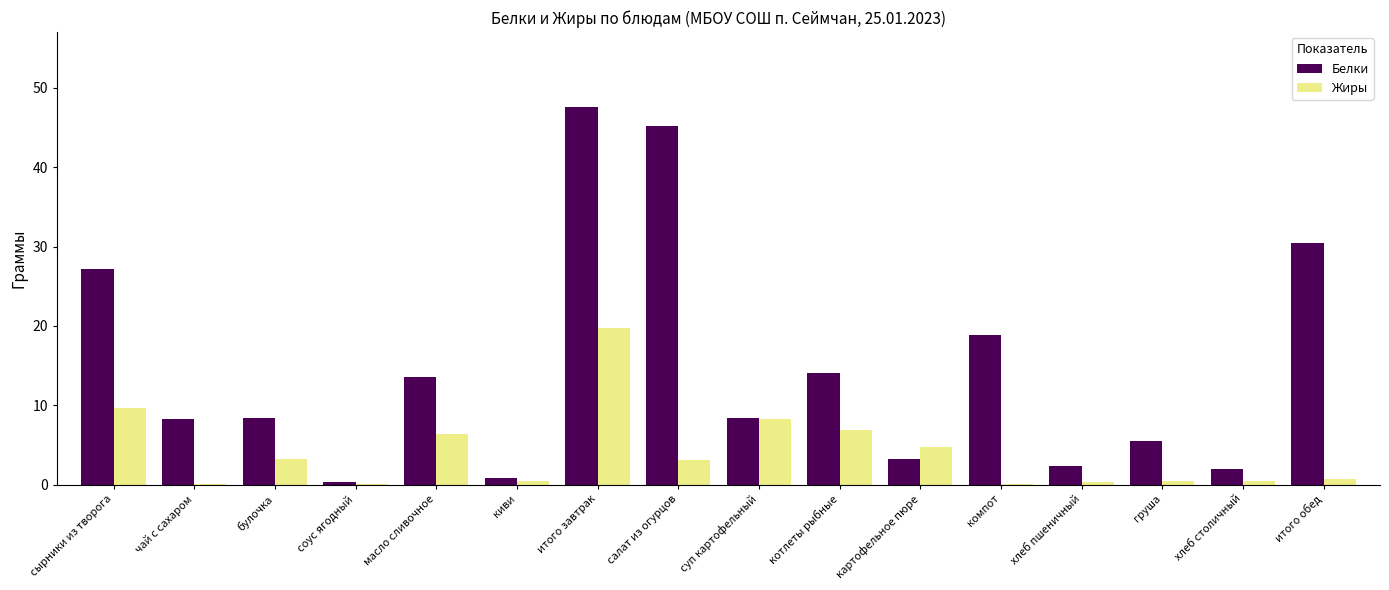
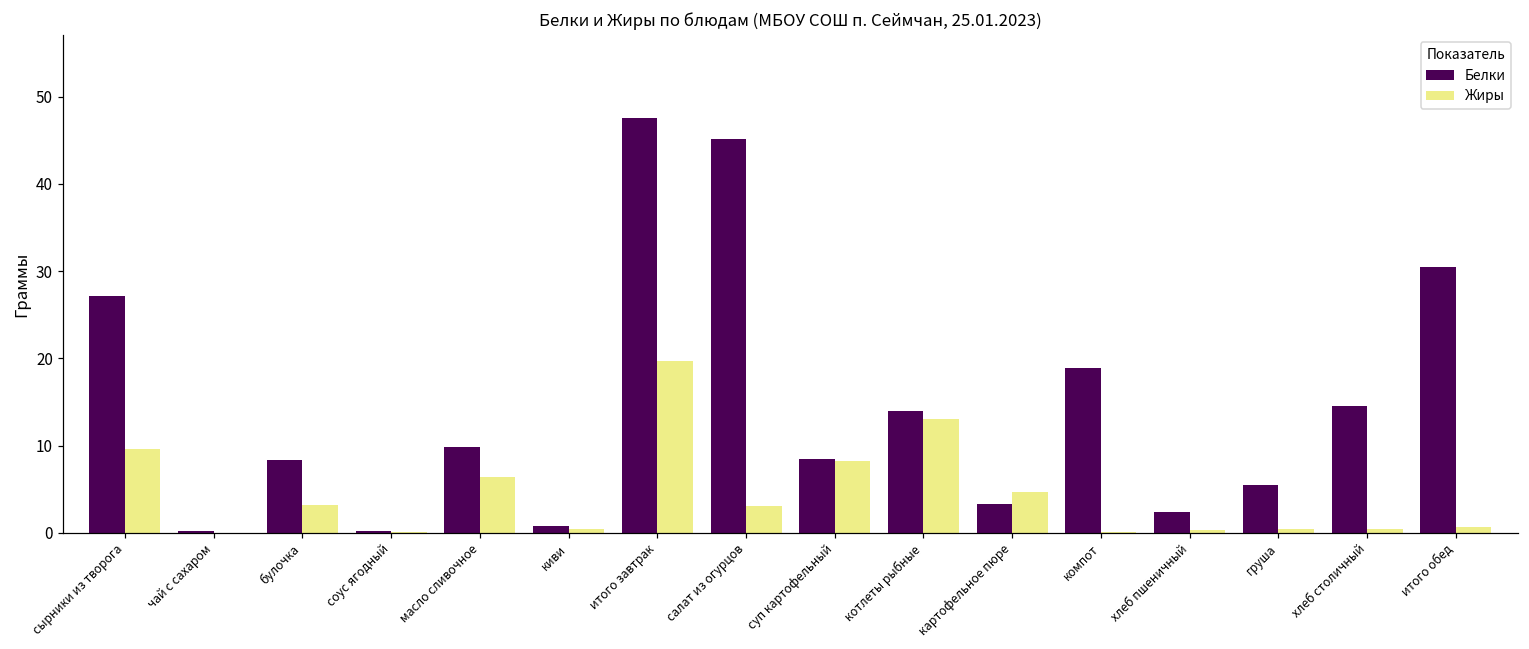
Белки, чай с сахаром: 8 -> 0
Белки, масло сливочное: 14 -> 10
Жиры, котлеты рыбные: 7 -> 13
Белки, хлеб столичный: 2 -> 15
